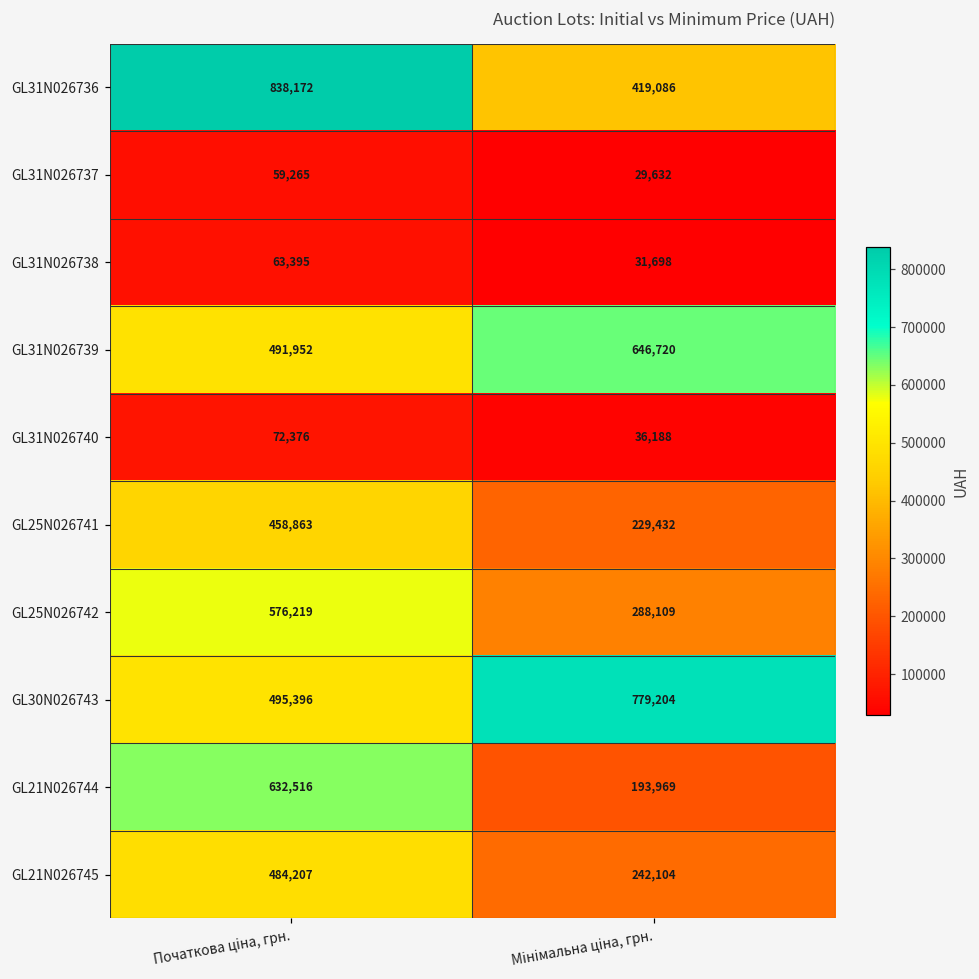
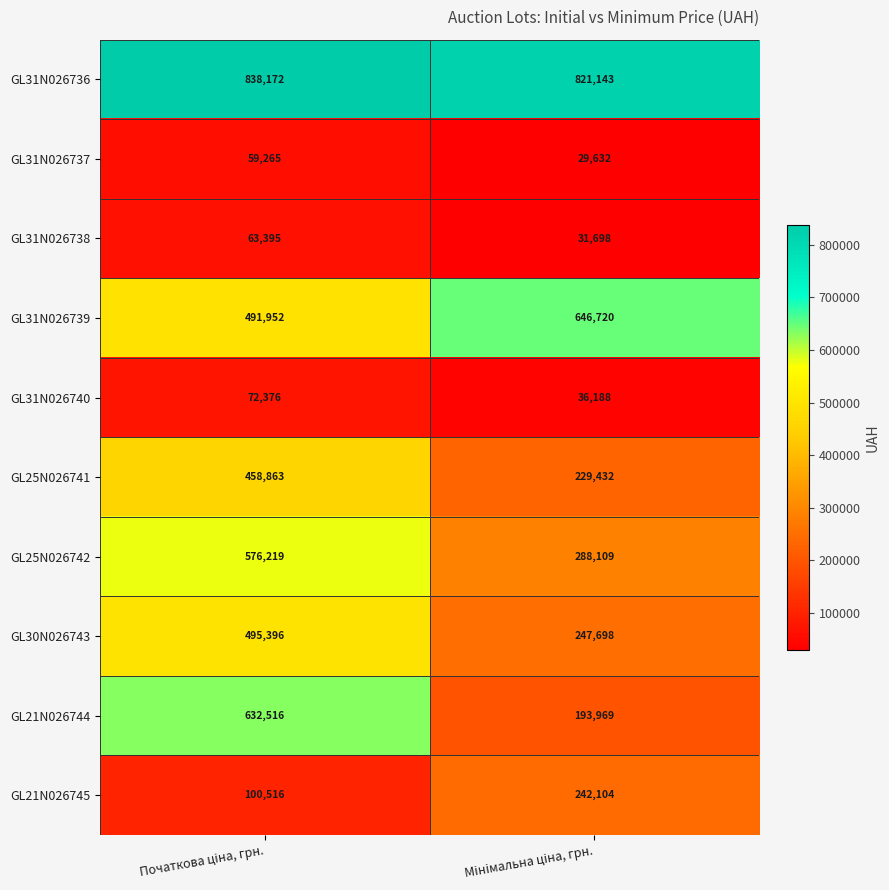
GL31N026736, Мінімальна ціна, грн.: 419,086 -> 821,143
GL30N026743, Мінімальна ціна, грн.: 779,204 -> 247,698
GL21N026745, Початкова ціна, грн.: 484,207 -> 100,516
